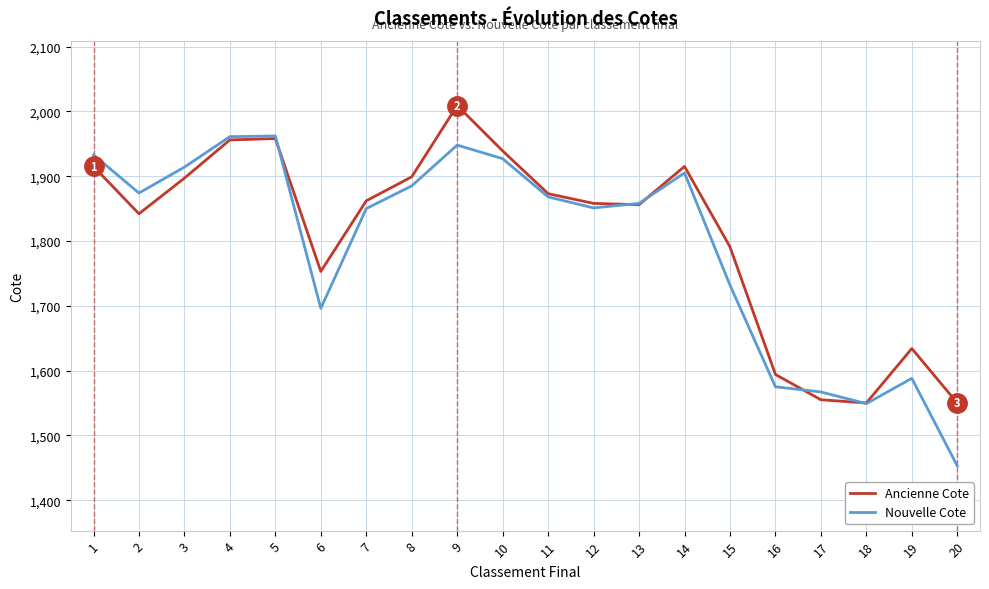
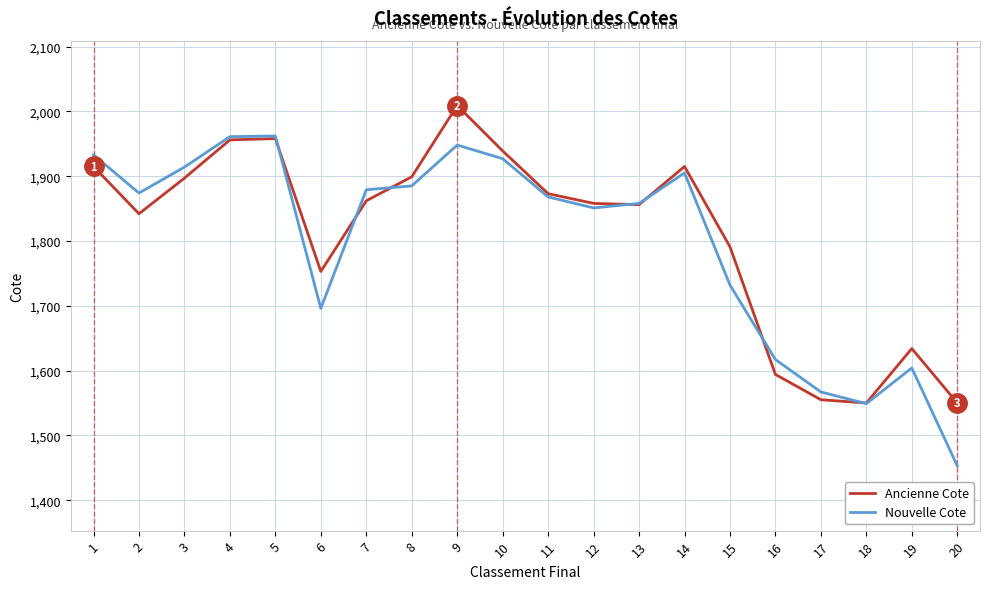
Nouvelle Cote, 7: 1,850 -> 1,880
Nouvelle Cote, 16: 1,580 -> 1,620
Nouvelle Cote, 19: 1,590 -> 1,600
